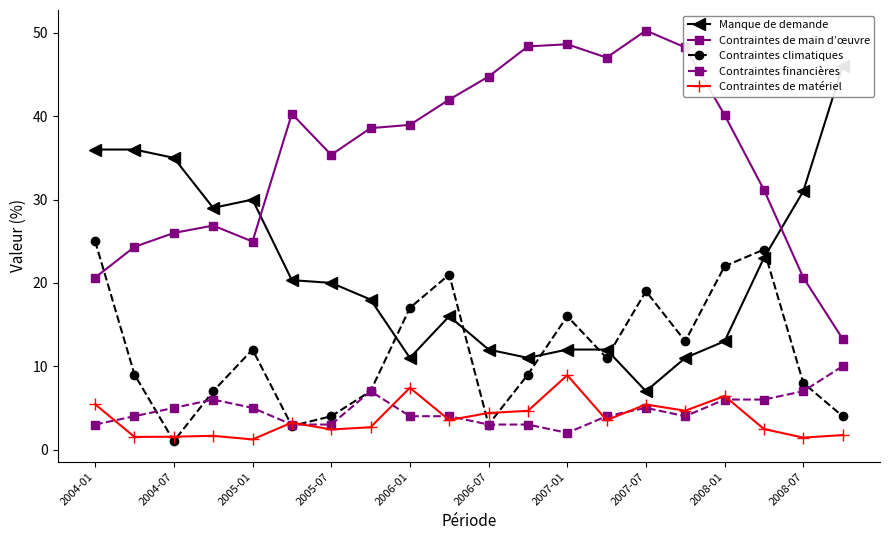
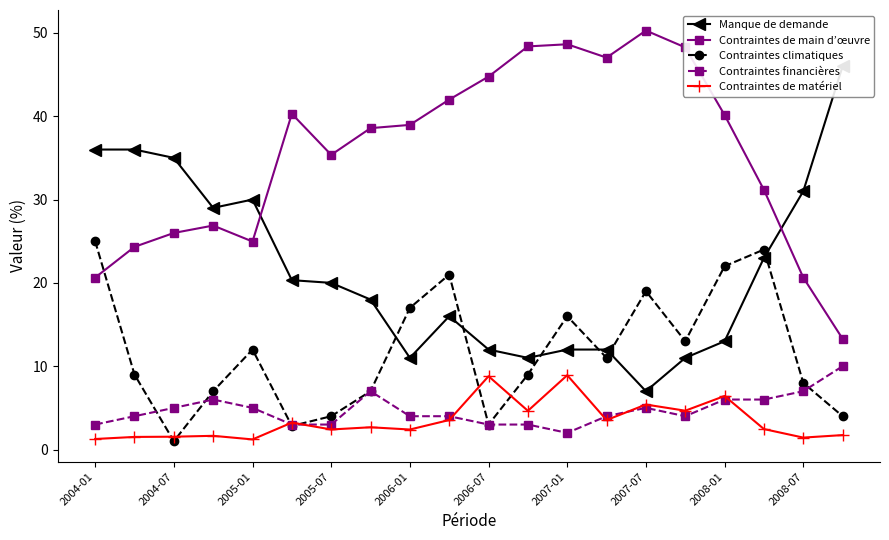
Contraintes de matériel, 2004-01: 5 -> 1
Contraintes de matériel, 2006-01: 7 -> 2
Contraintes de matériel, 2006-07: 4 -> 9
